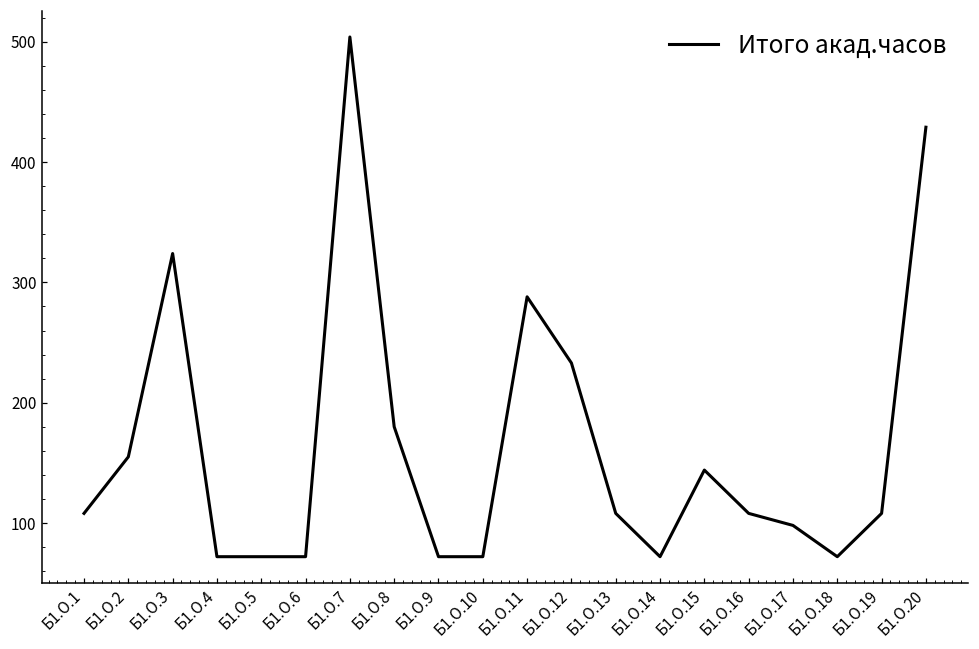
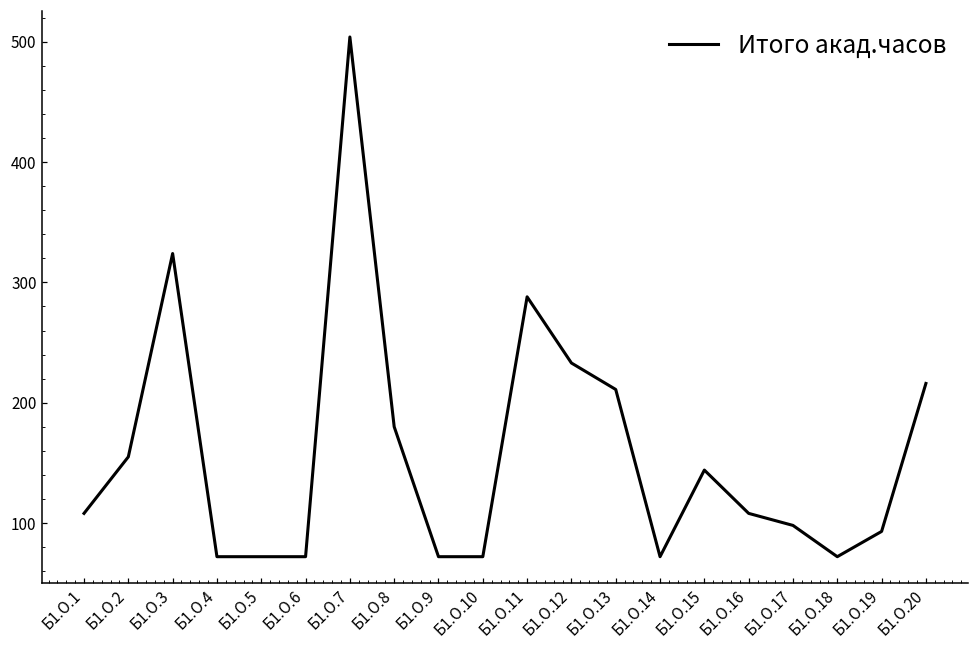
Б1.О.13: 108 -> 211
Б1.О.19: 108 -> 93
Б1.О.20: 429 -> 216
